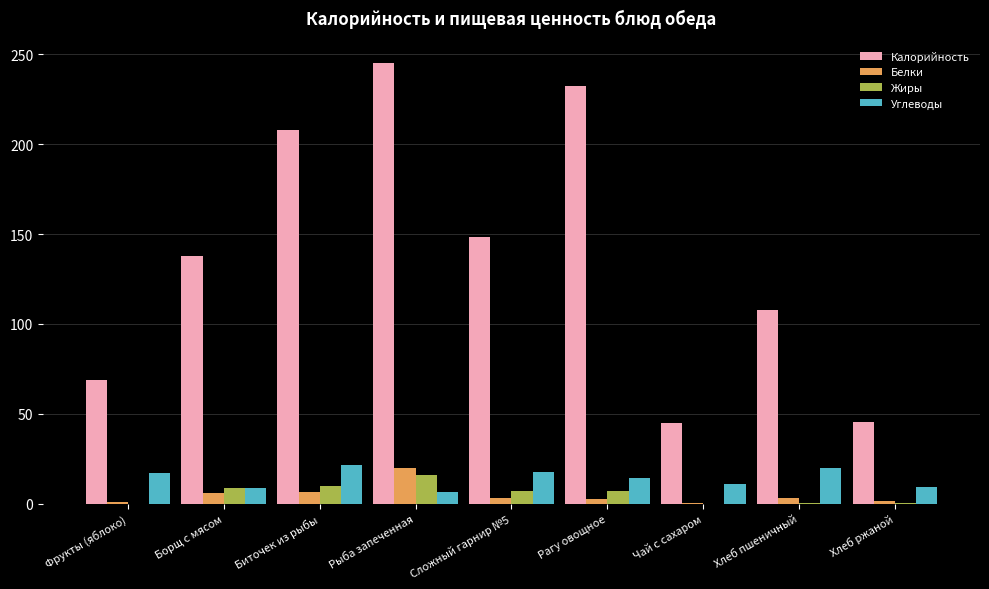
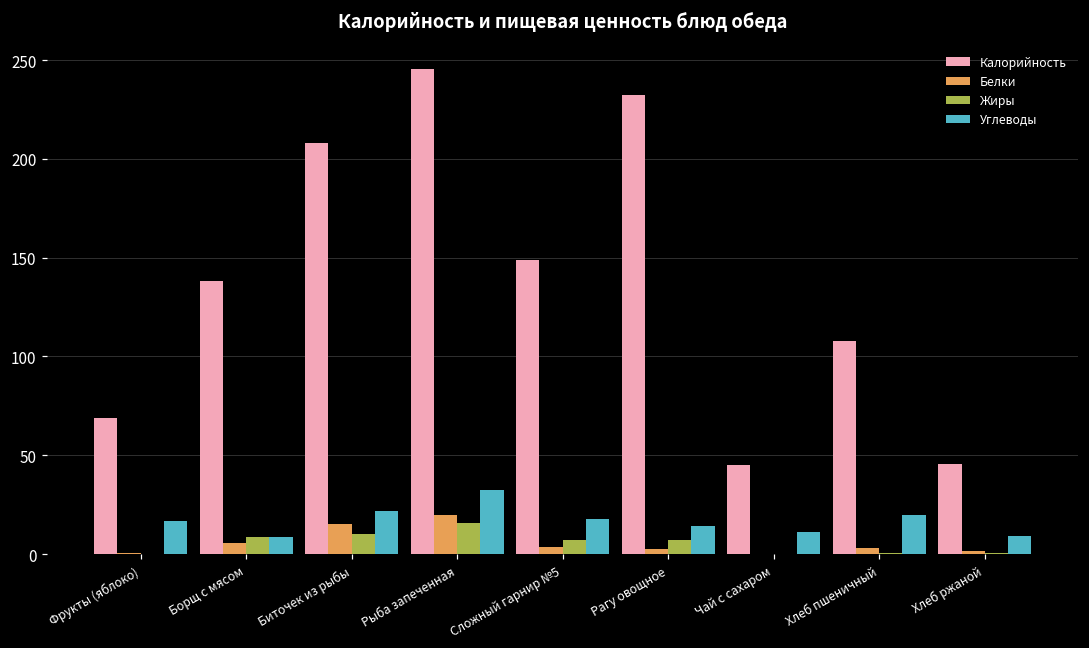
Белки, Биточек из рыбы: 6 -> 15
Углеводы, Рыба запеченная: 6 -> 32
